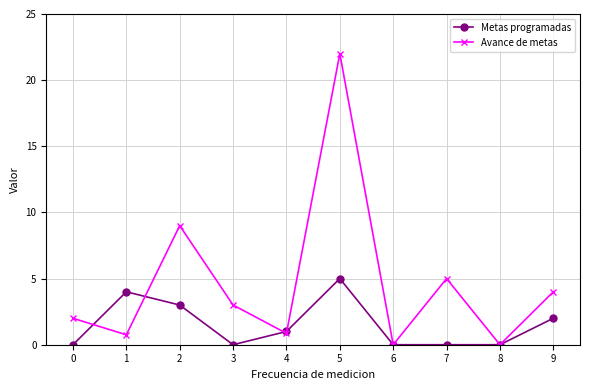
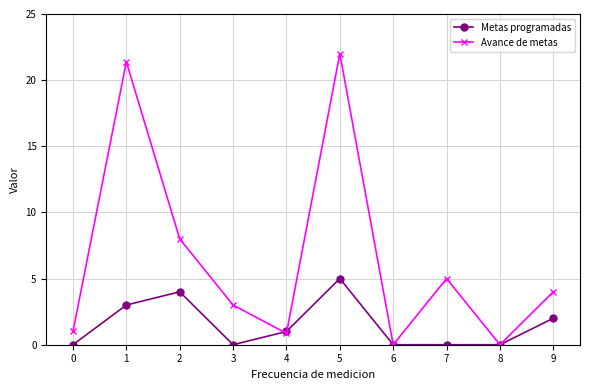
Avance de metas, 0: 2 -> 1
Metas programadas, 1: 4 -> 3
Avance de metas, 1: 0.8 -> 21.4
Metas programadas, 2: 3 -> 4
Avance de metas, 2: 9 -> 8
